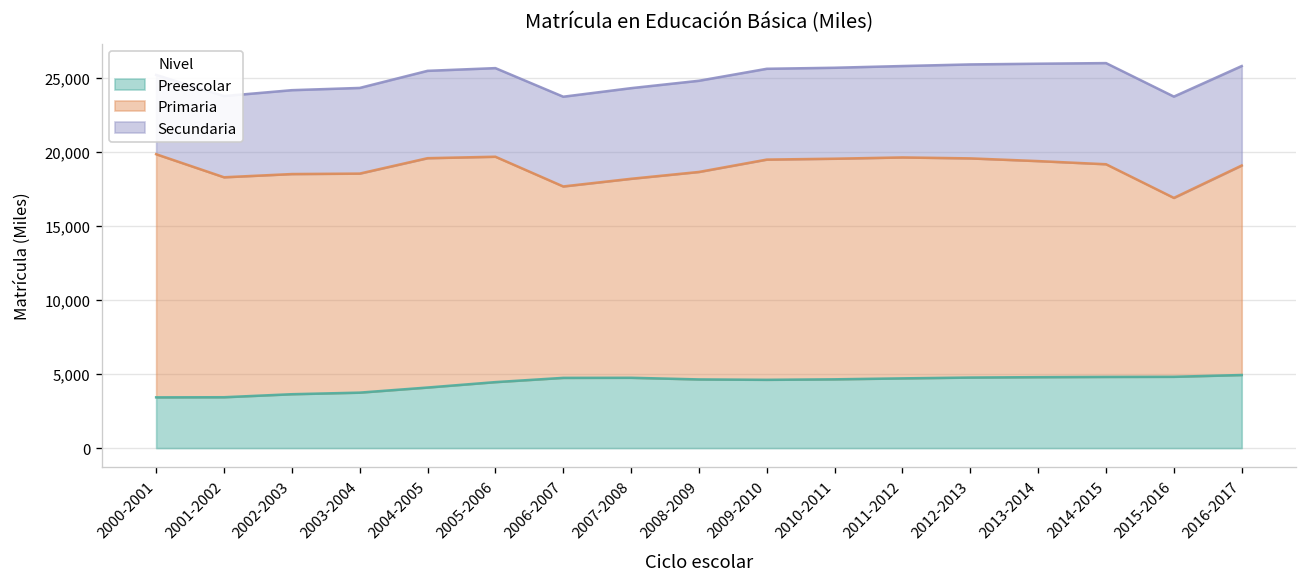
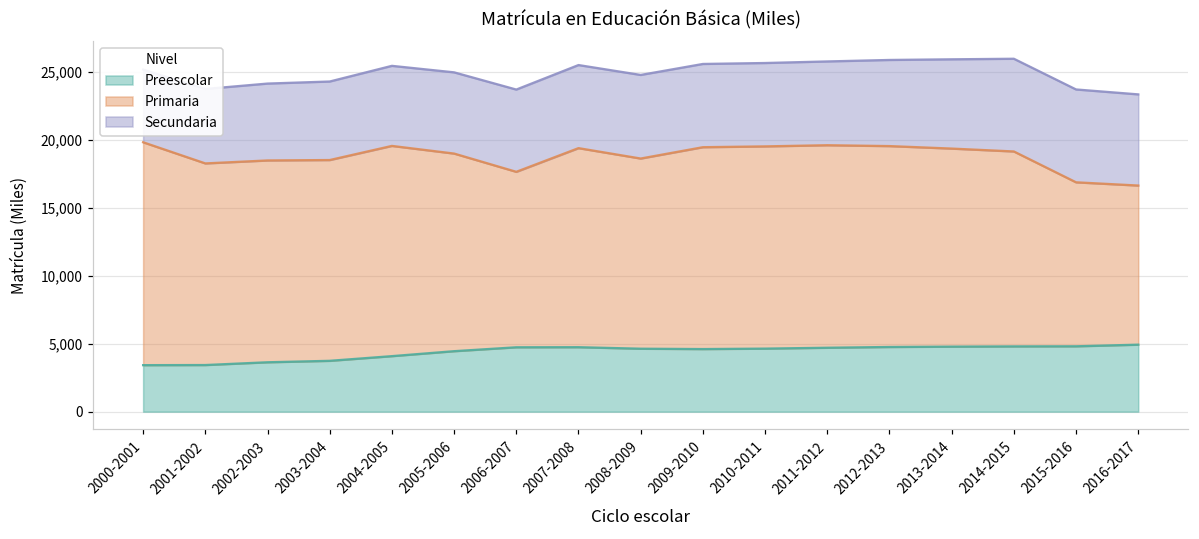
Primaria, 2005-2006: 15,200 -> 14,500
Primaria, 2007-2008: 13,400 -> 14,700
Primaria, 2016-2017: 14,100 -> 11,700
